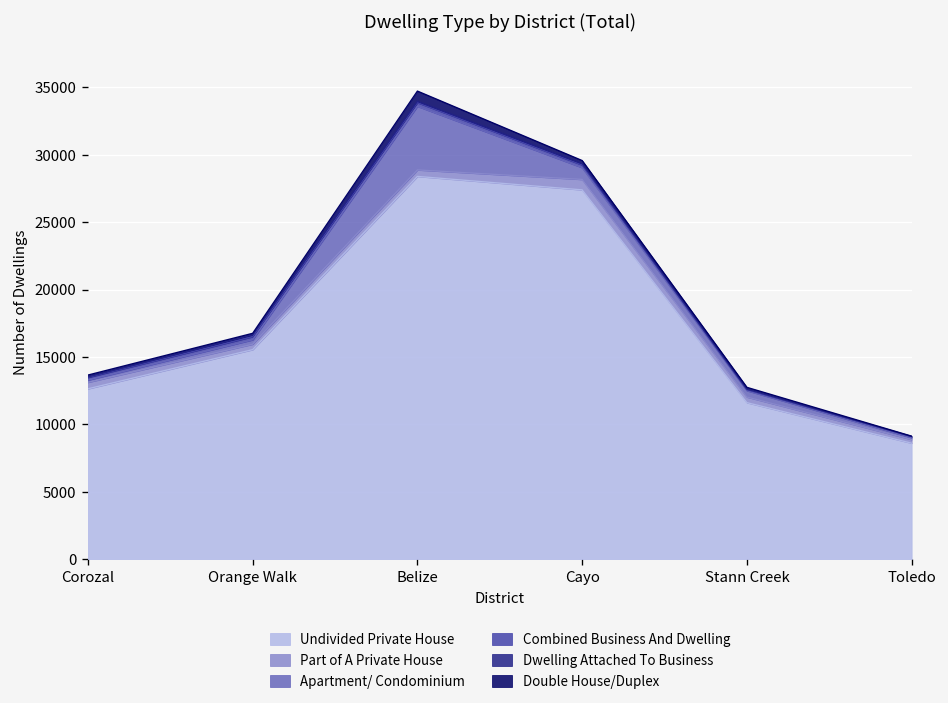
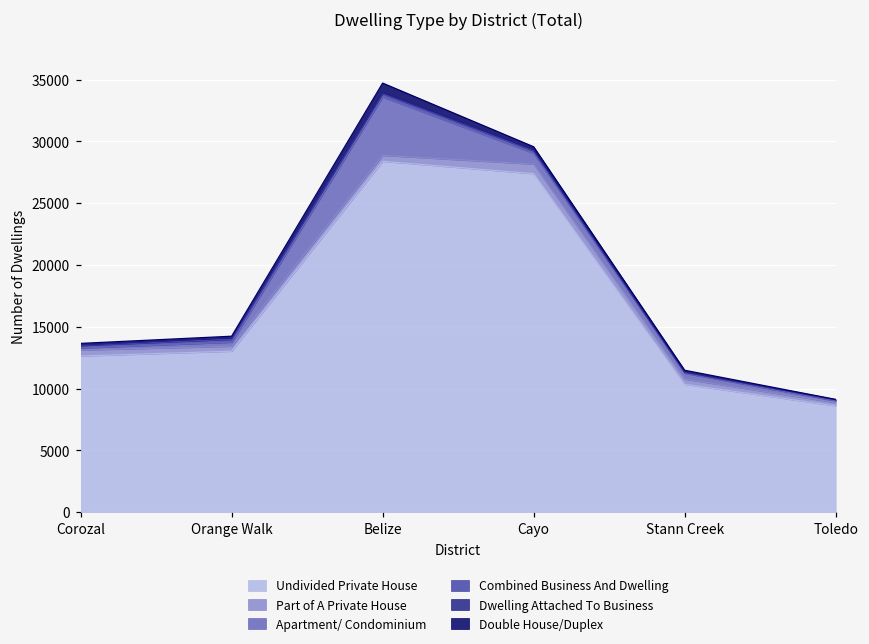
Undivided Private House, Orange Walk: 15500 -> 13000
Undivided Private House, Stann Creek: 11600 -> 10300
